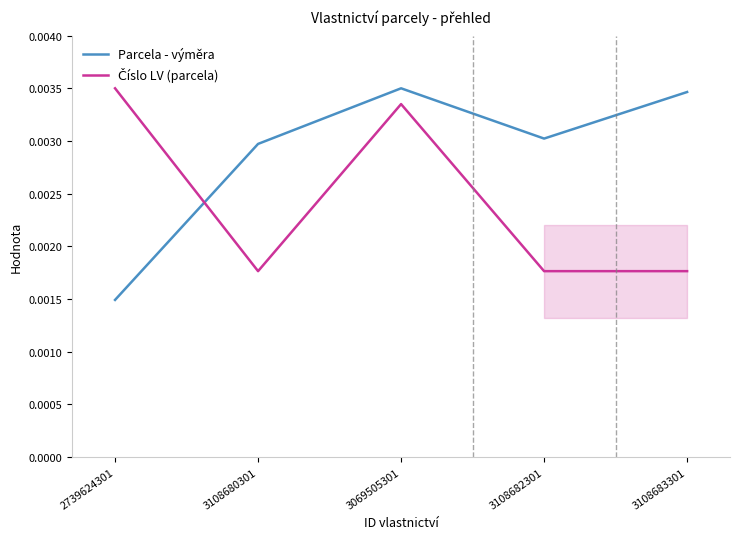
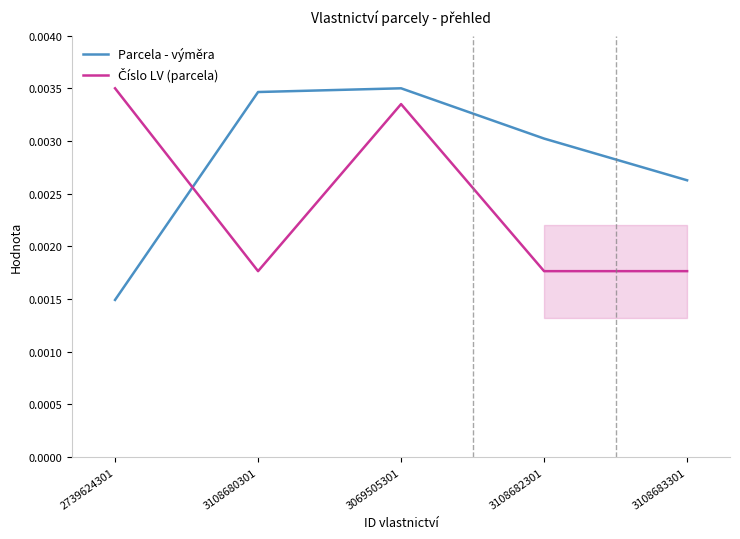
Parcela - výměra, 3108680301: 0.00297 -> 0.00346
Parcela - výměra, 3108683301: 0.00346 -> 0.00263
